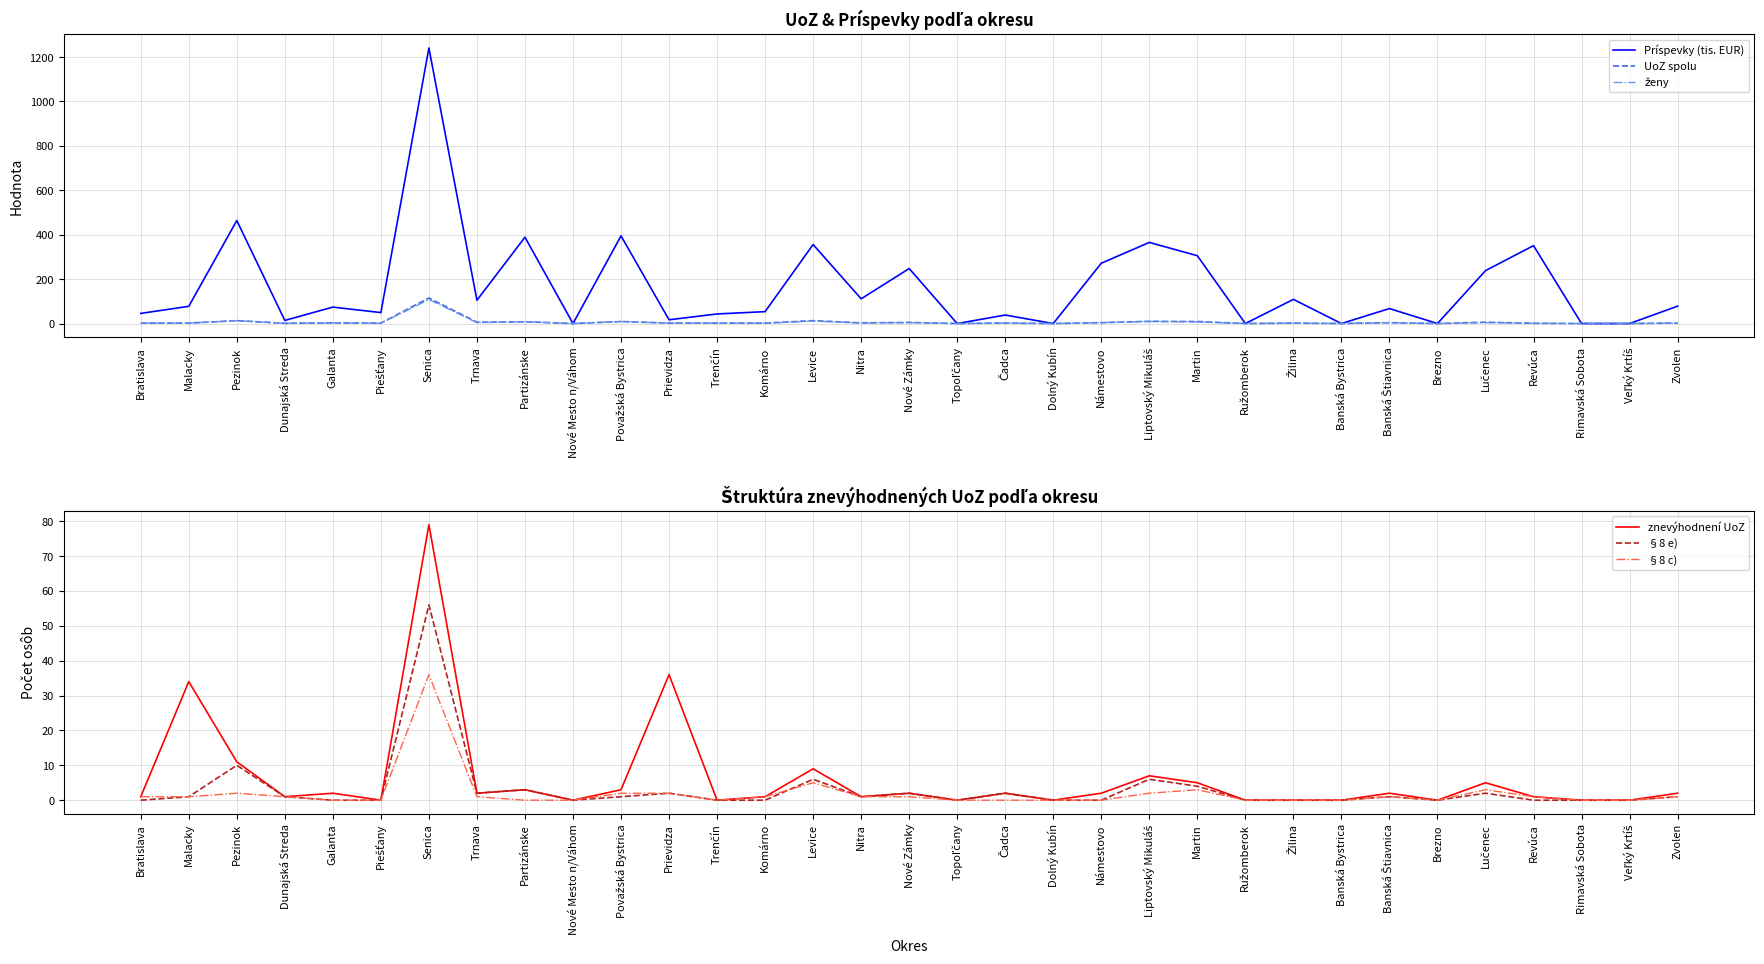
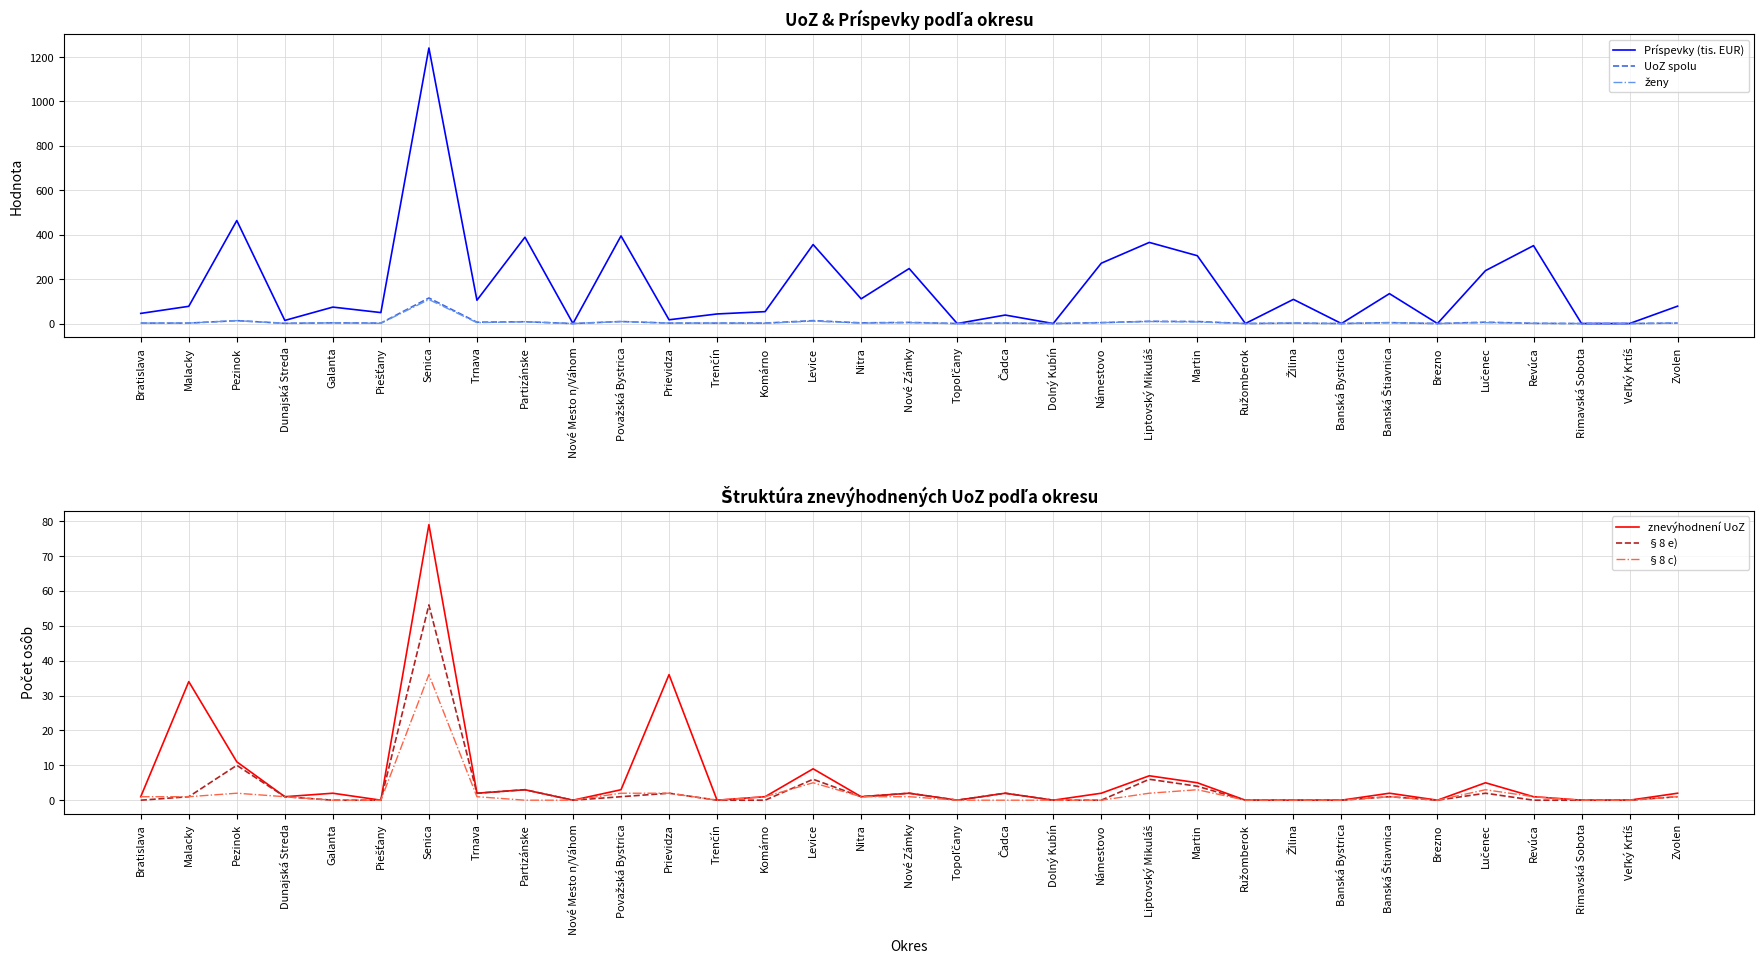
UoZ & Príspevky podľa okresu, Príspevky (tis. EUR), Banská Štiavnica: 70 -> 130
